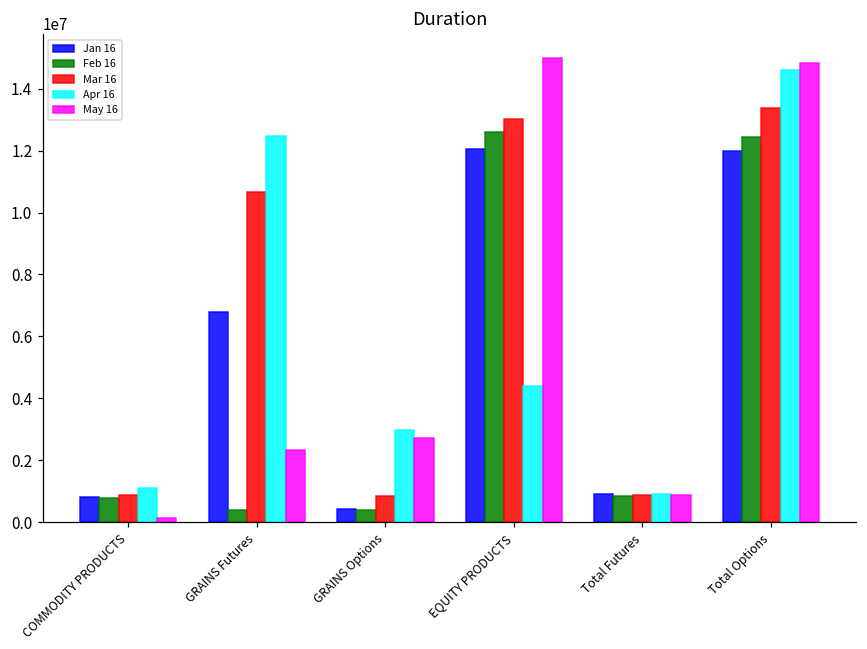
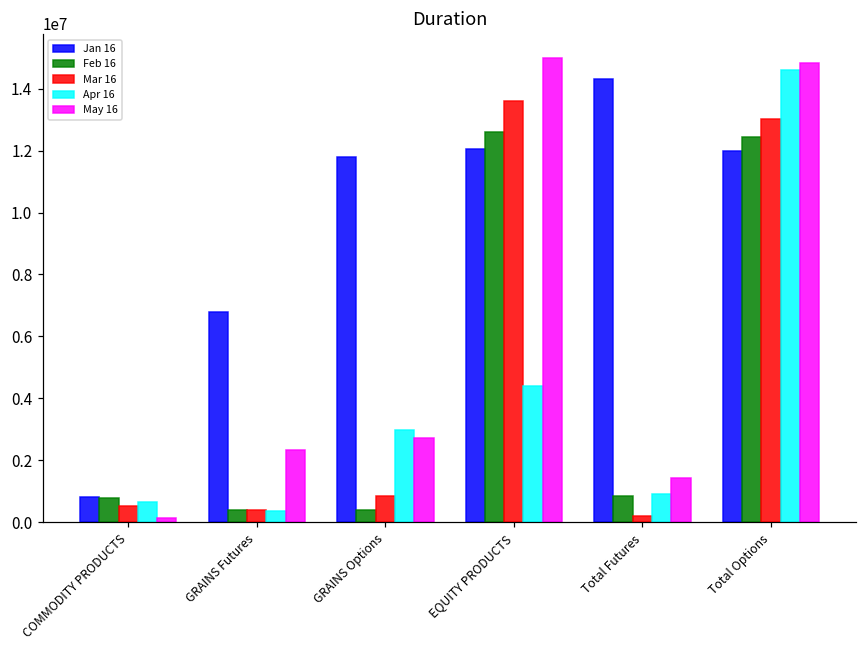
Mar 16, COMMODITY PRODUCTS: 900000 -> 500000
Apr 16, COMMODITY PRODUCTS: 1100000 -> 700000
Mar 16, GRAINS Futures: 10700000 -> 400000
Apr 16, GRAINS Futures: 12500000 -> 400000
Jan 16, GRAINS Options: 400000 -> 11800000
Mar 16, EQUITY PRODUCTS: 13000000 -> 13600000
Jan 16, Total Futures: 900000 -> 14300000
Mar 16, Total Futures: 900000 -> 200000
May 16, Total Futures: 900000 -> 1400000
Mar 16, Total Options: 13400000 -> 13000000
